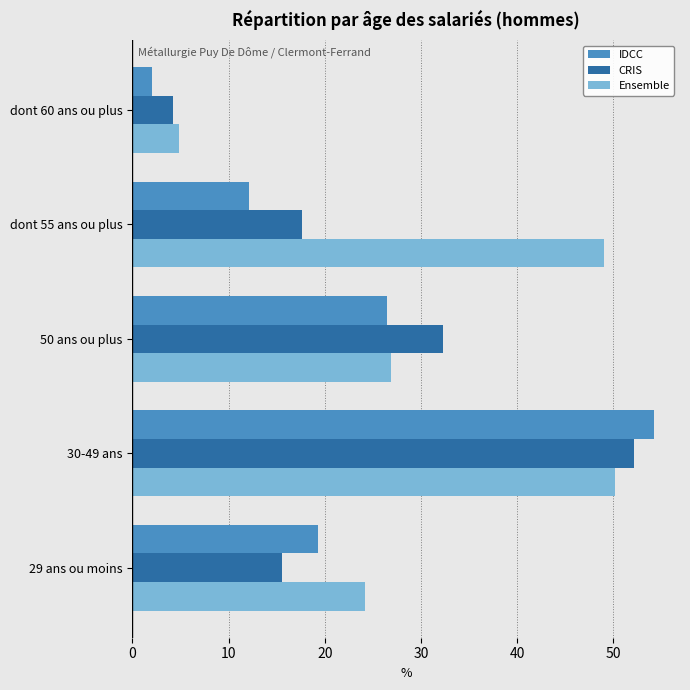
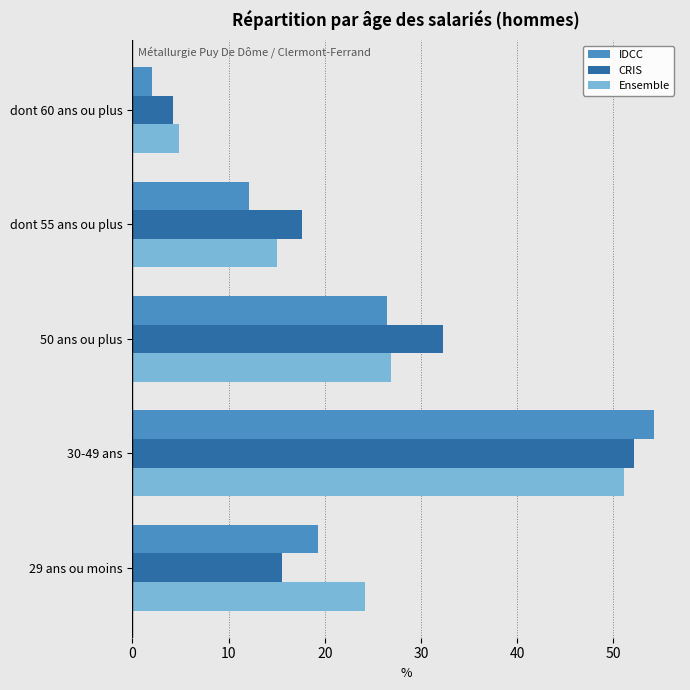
Ensemble, dont 55 ans ou plus: 49 -> 15
Ensemble, 30-49 ans: 50 -> 51
